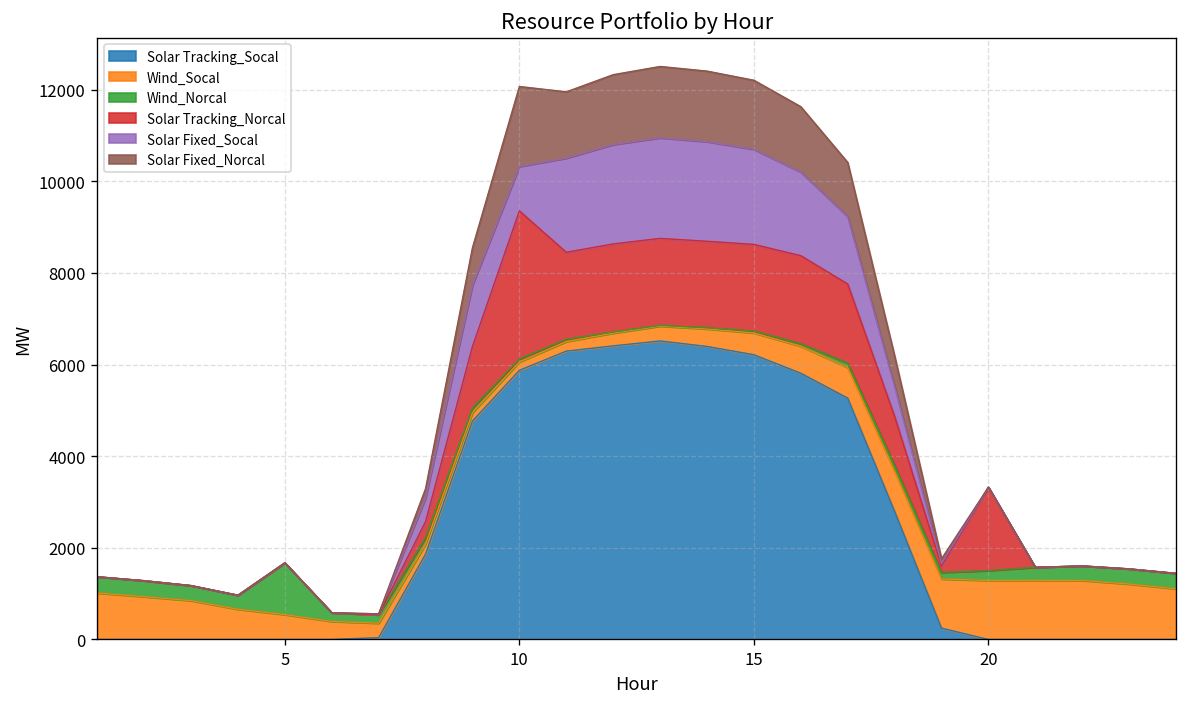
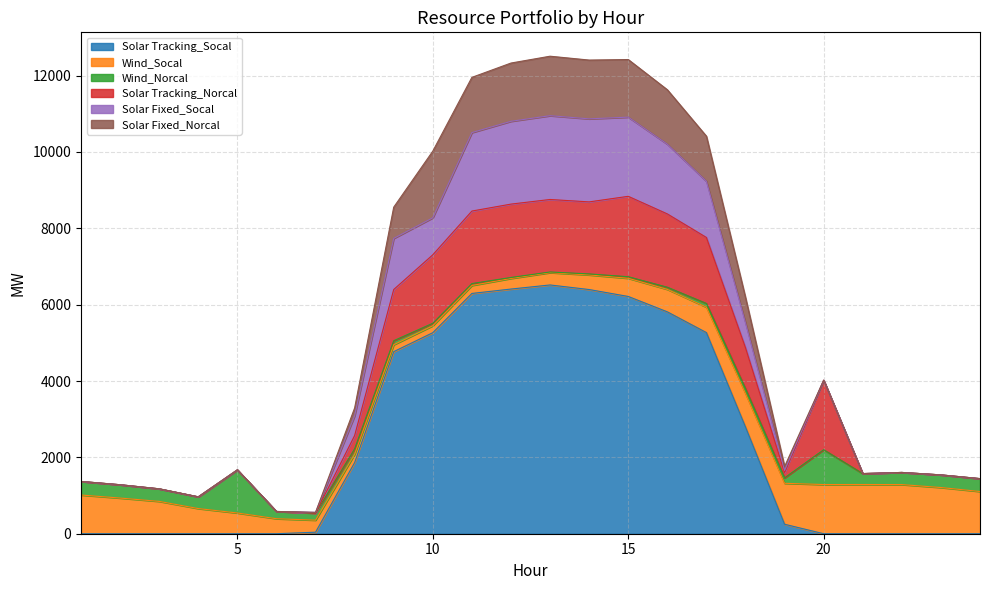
Solar Tracking_Socal, 10: 5900 -> 5300
Solar Tracking_Norcal, 10: 3200 -> 1800
Solar Tracking_Norcal, 15: 1900 -> 2100
Wind_Norcal, 20: 200 -> 900
